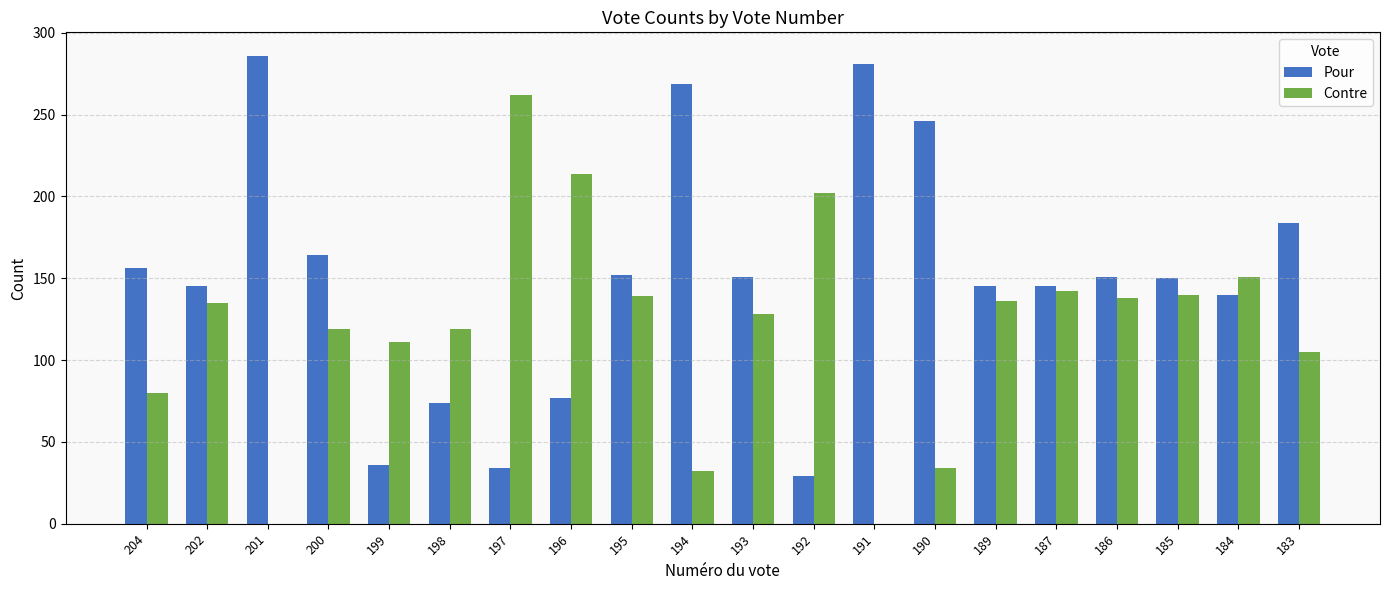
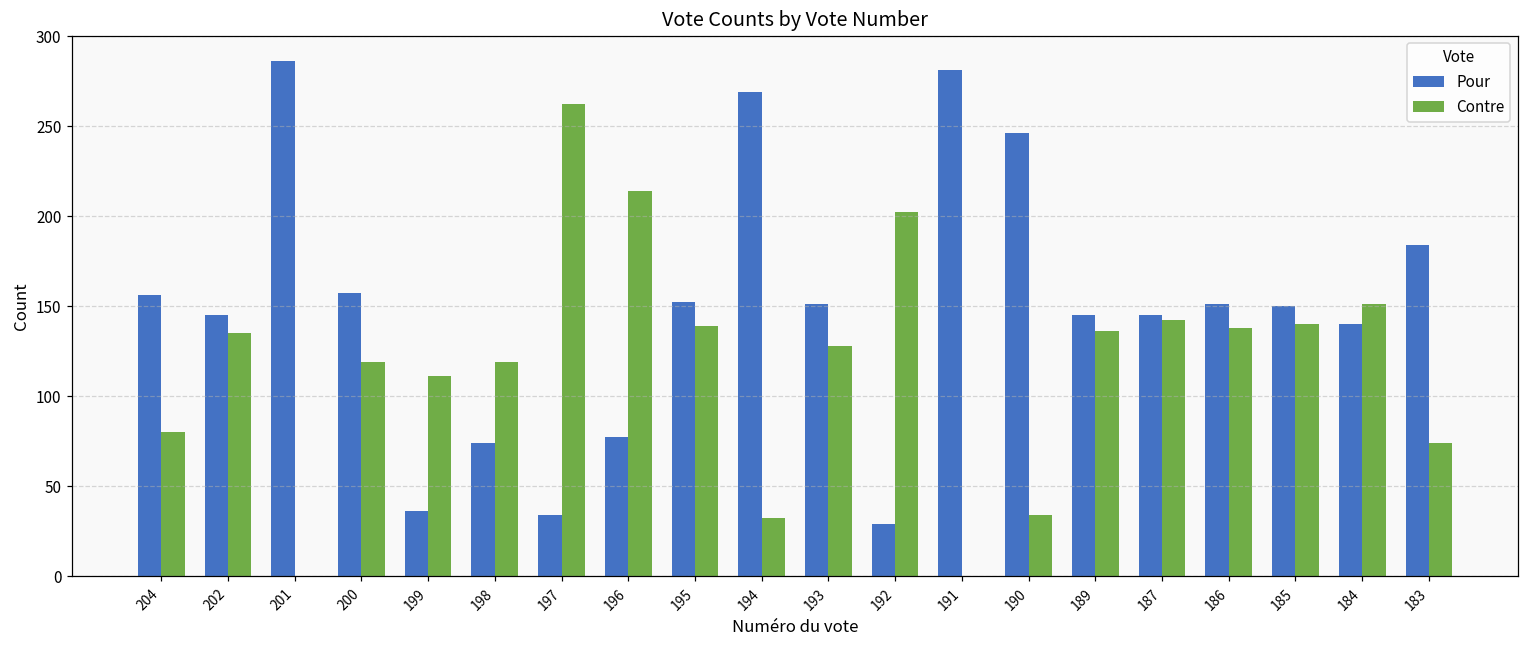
Pour, 200: 164 -> 157
Contre, 183: 105 -> 74
